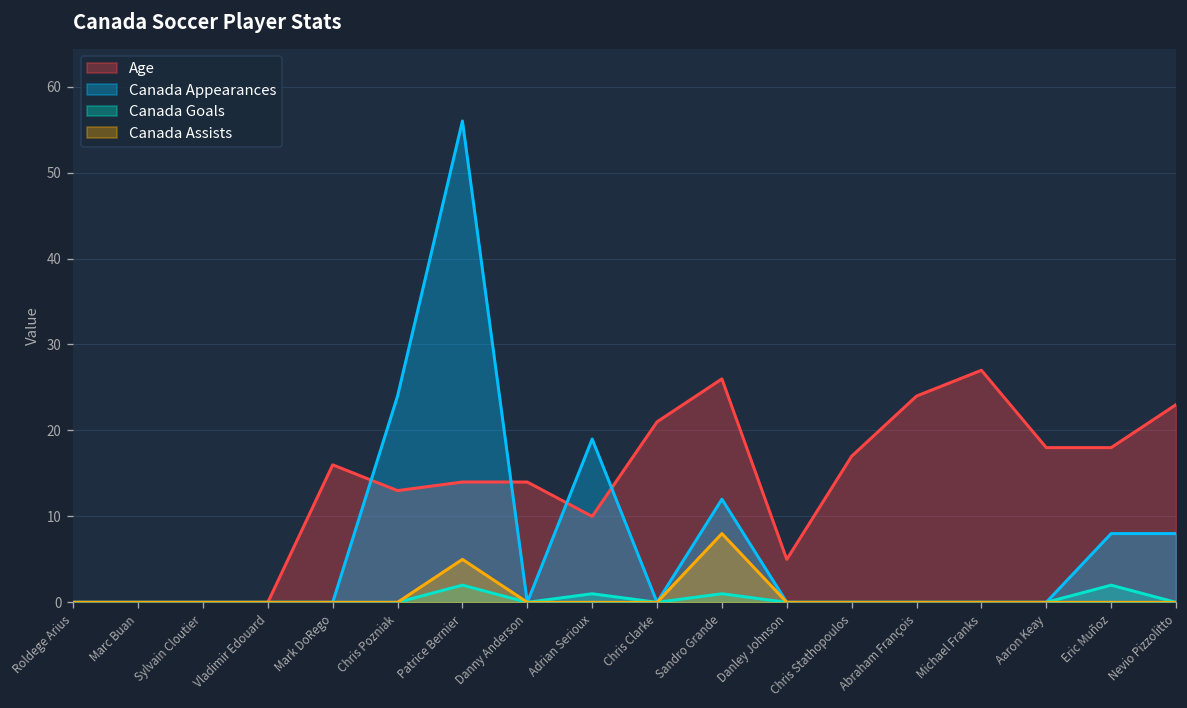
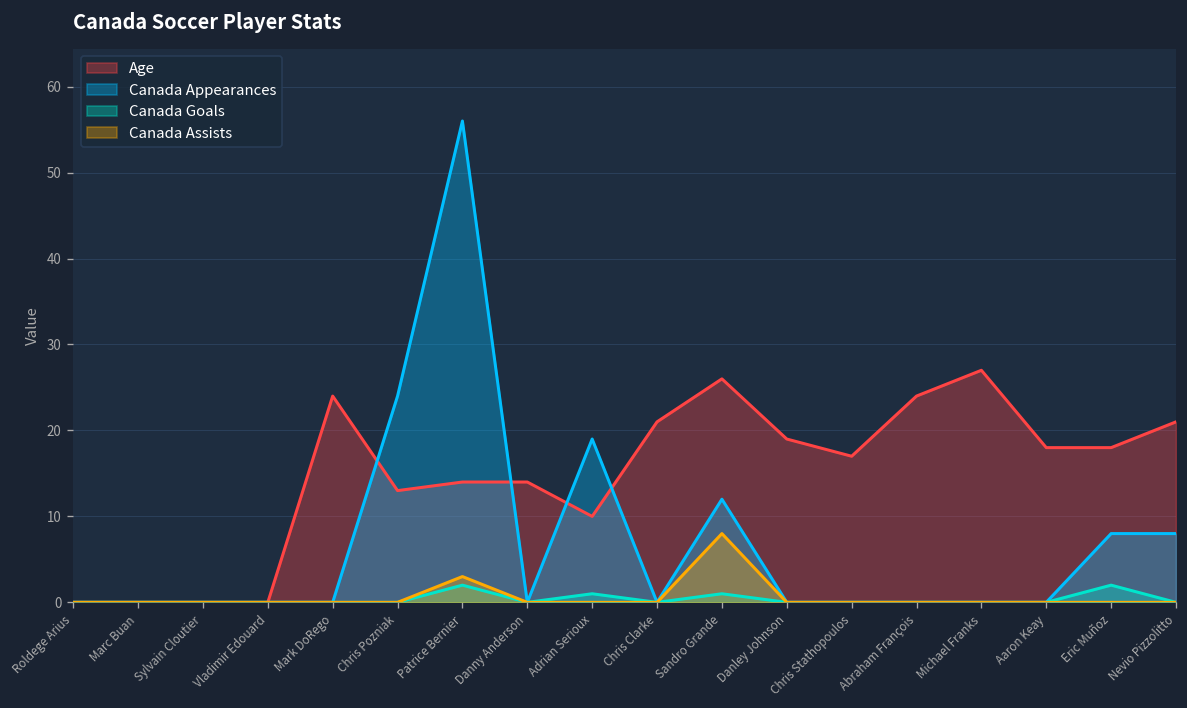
Age, Mark DoRego: 16 -> 24
Canada Assists, Patrice Bernier: 5 -> 3
Age, Danley Johnson: 5 -> 19
Age, Nevio Pizzolitto: 23 -> 21
